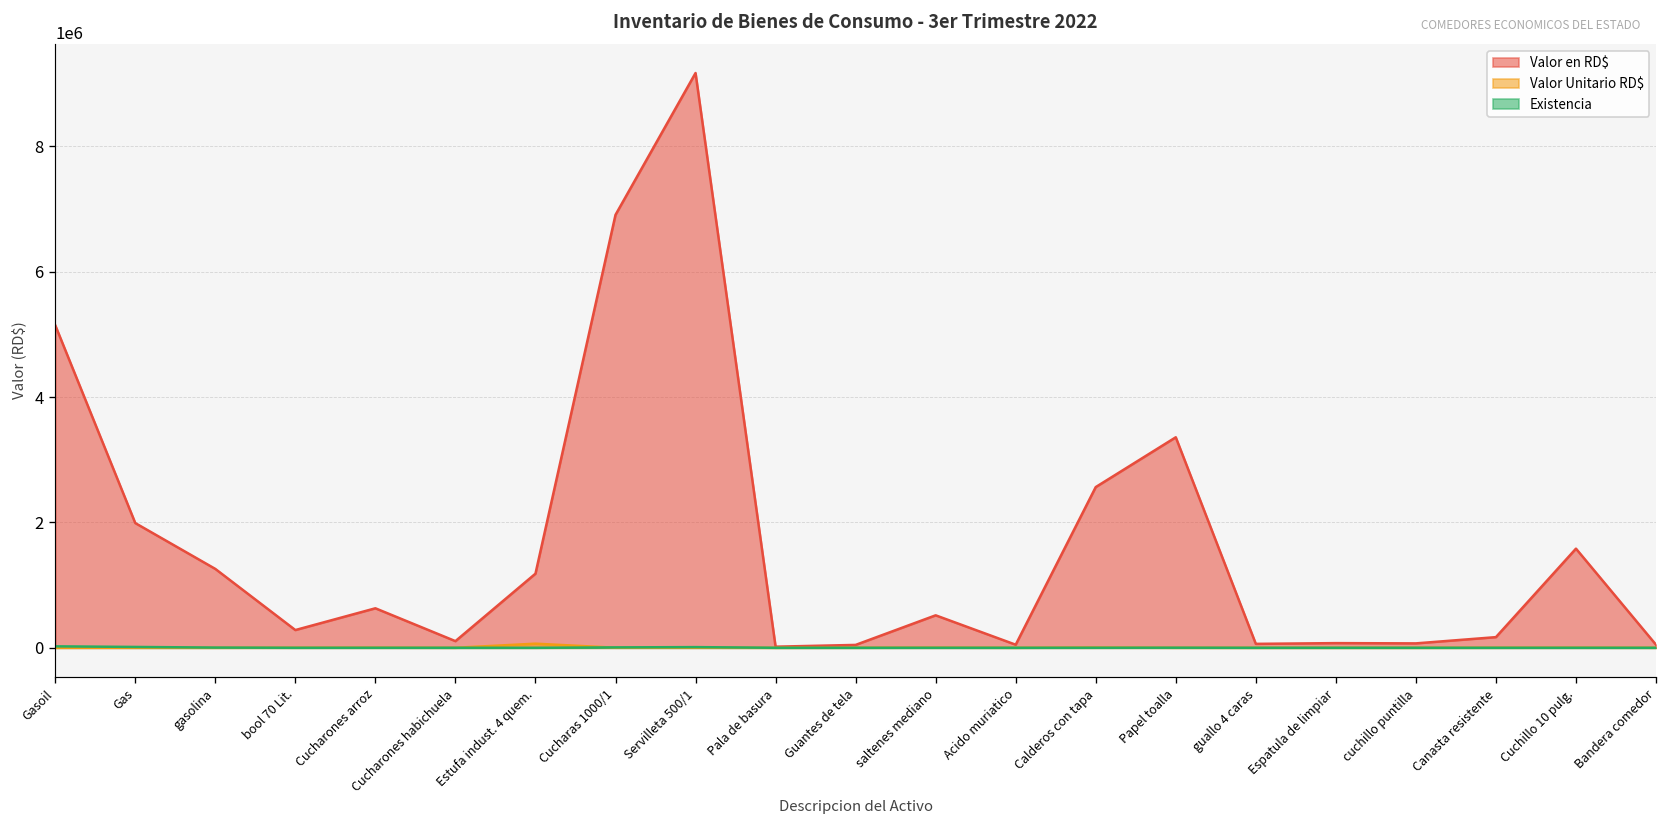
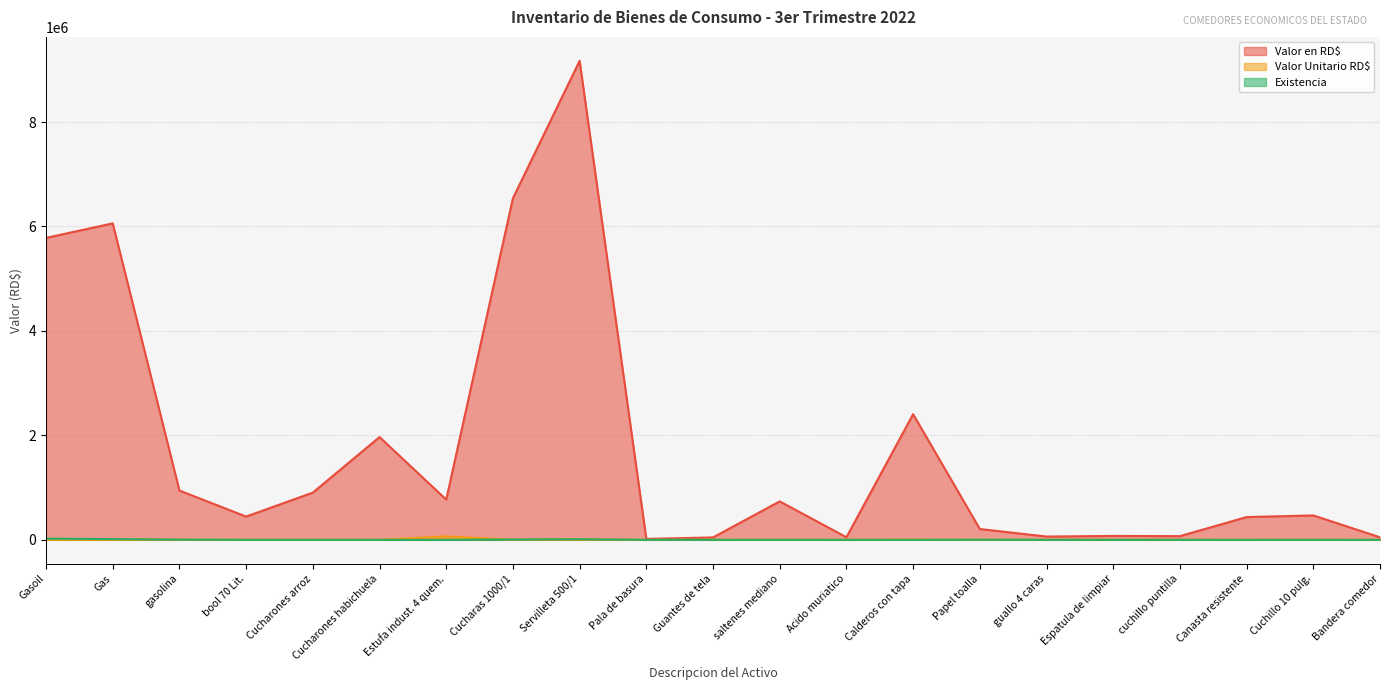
Valor en RD$, Gasoil: 5100000 -> 5800000
Valor en RD$, Gas: 2000000 -> 6100000
Valor en RD$, gasolina: 1300000 -> 900000
Valor en RD$, bool 70 Lit.: 300000 -> 400000
Valor en RD$, Cucharones arroz: 600000 -> 900000
Valor en RD$, Cucharones habichuela: 100000 -> 2000000
Valor en RD$, Estufa indust. 4 quem.: 1200000 -> 800000
Valor en RD$, Cucharas 1000/1: 6900000 -> 6500000
Valor en RD$, saltenes mediano: 500000 -> 700000
Valor en RD$, Calderos con tapa: 2600000 -> 2400000
Valor en RD$, Papel toalla: 3400000 -> 200000
Valor en RD$, Canasta resistente: 200000 -> 400000
Valor en RD$, Cuchillo 10 pulg.: 1600000 -> 500000
